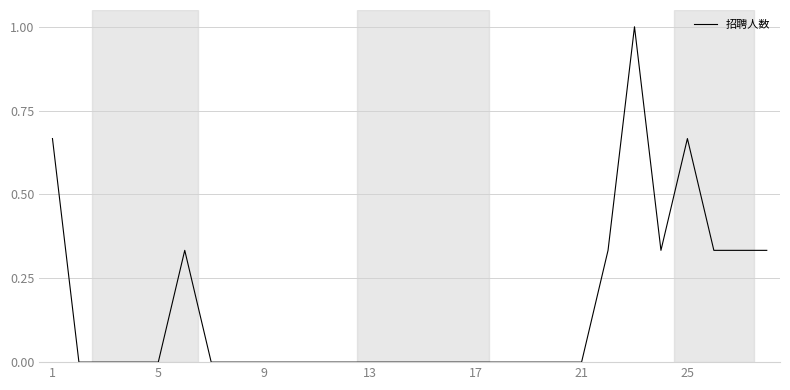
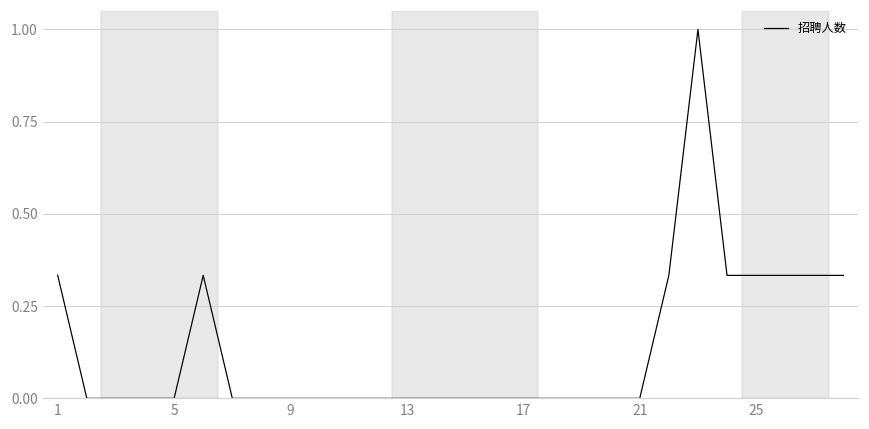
1: 0.67 -> 0.33
25: 0.67 -> 0.33
